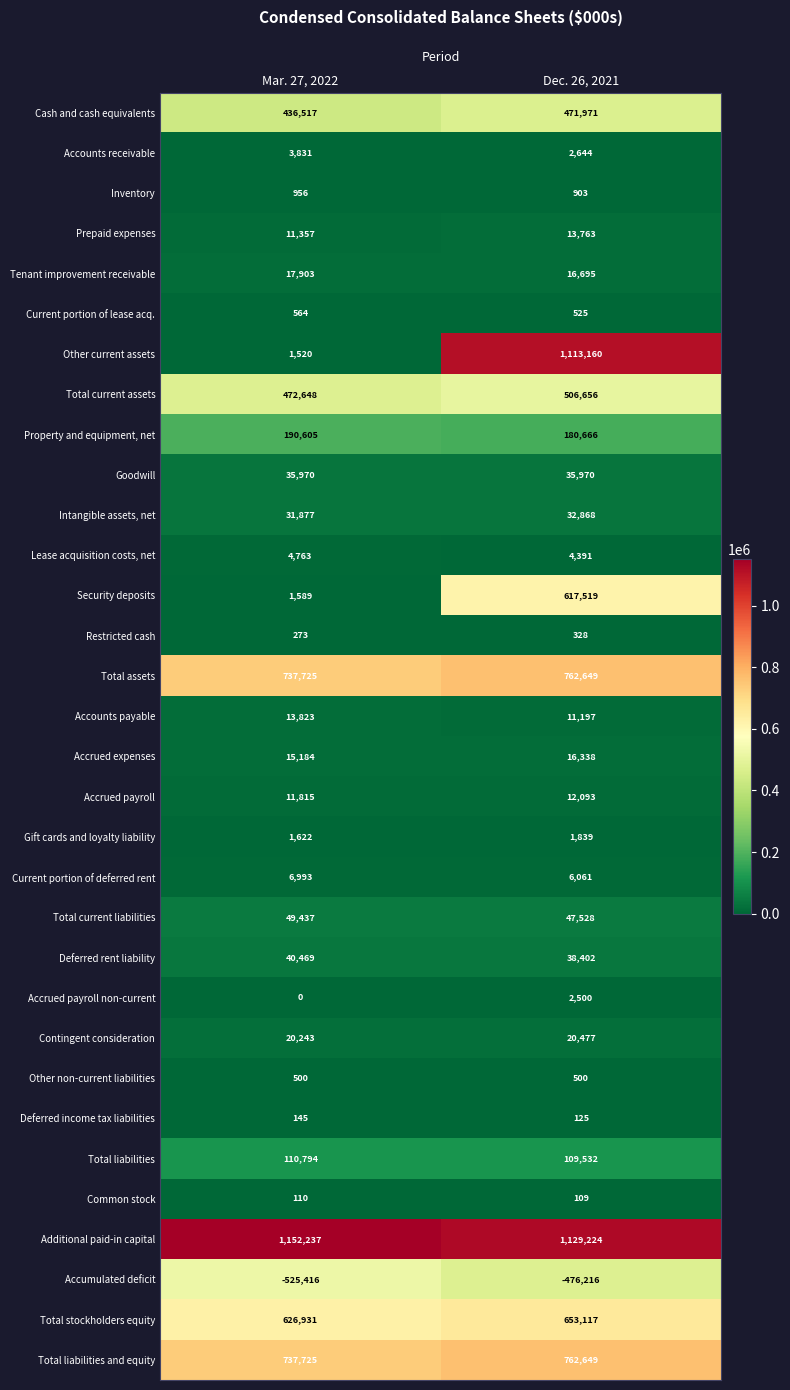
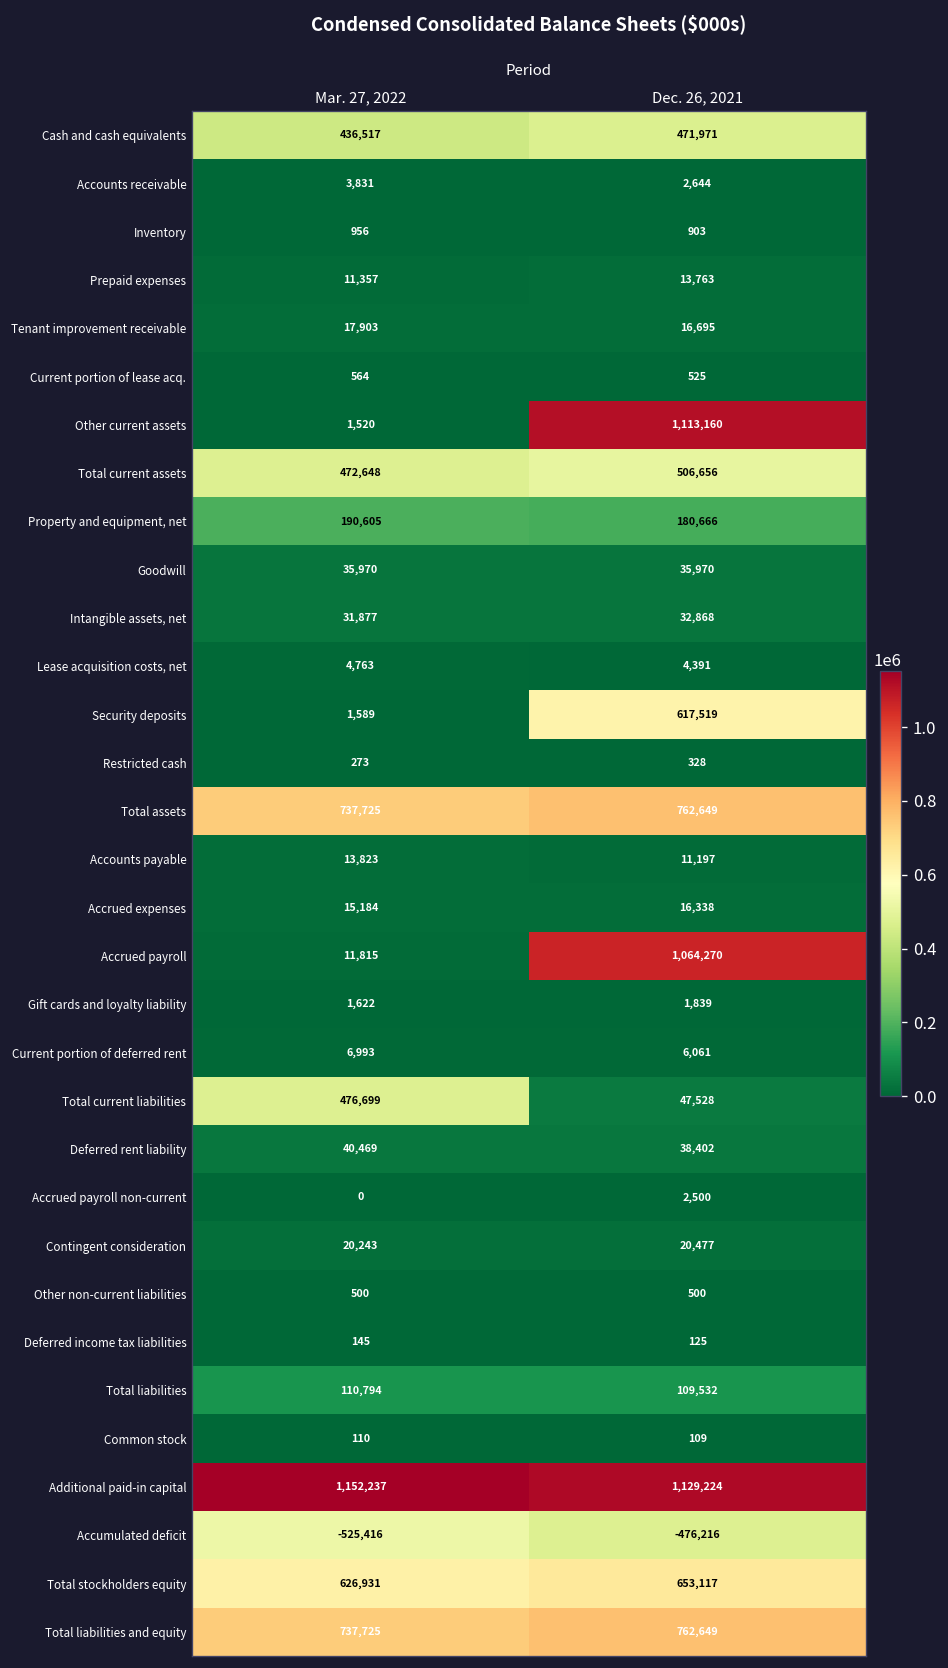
Accrued payroll, Dec. 26, 2021: 12,093 -> 1,064,270
Total current liabilities, Mar. 27, 2022: 49,437 -> 476,699
